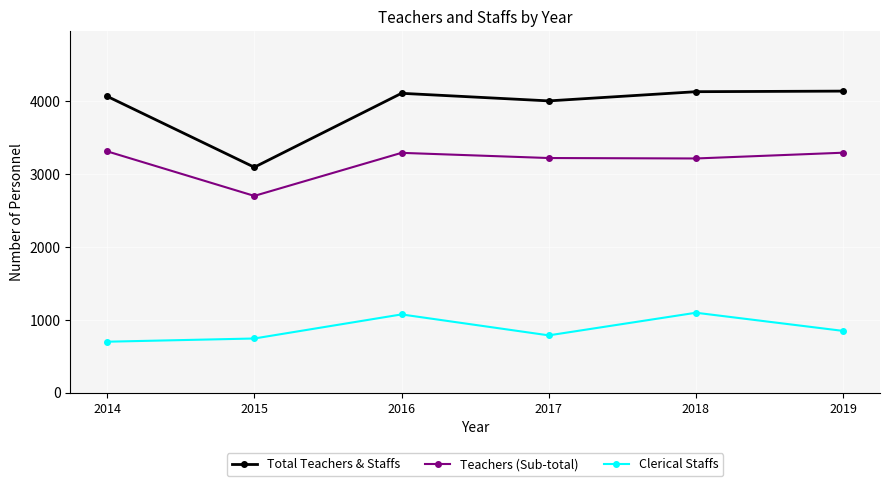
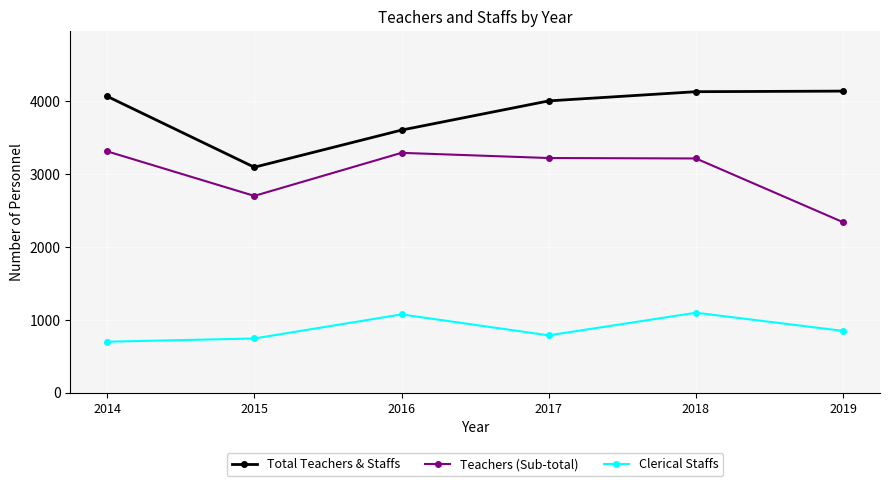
Total Teachers & Staffs, 2016: 4100 -> 3600
Teachers (Sub-total), 2019: 3300 -> 2300
